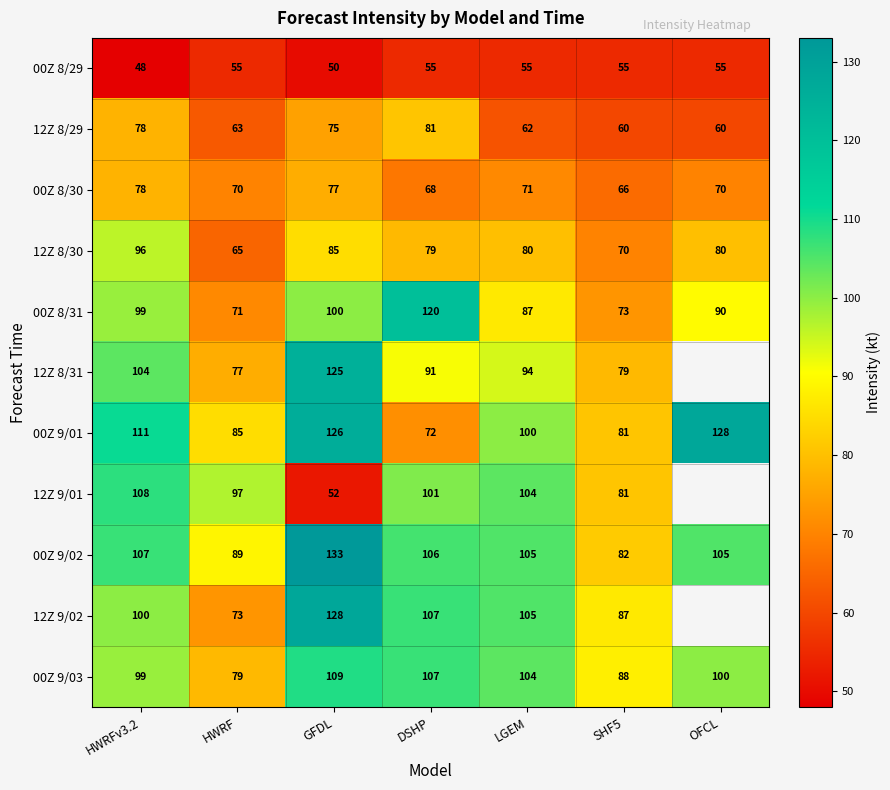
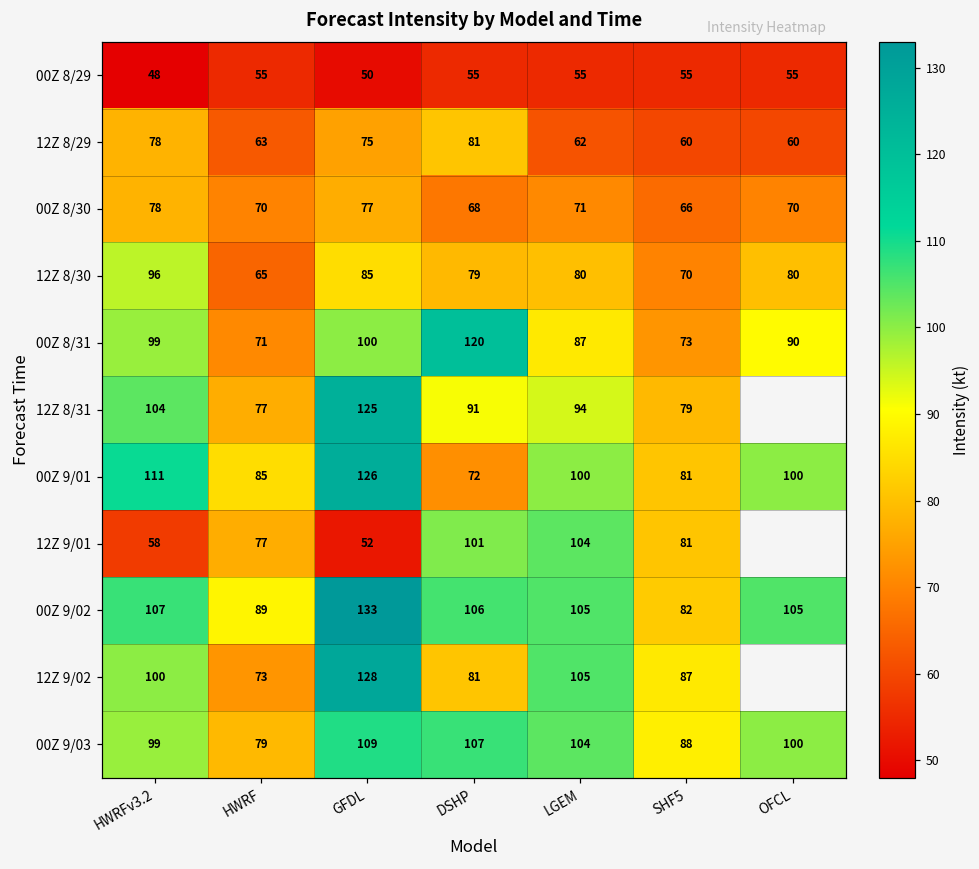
00Z 9/01, OFCL: 128 -> 100
12Z 9/01, HWRFv3.2: 108 -> 58
12Z 9/01, HWRF: 97 -> 77
12Z 9/02, DSHP: 107 -> 81
